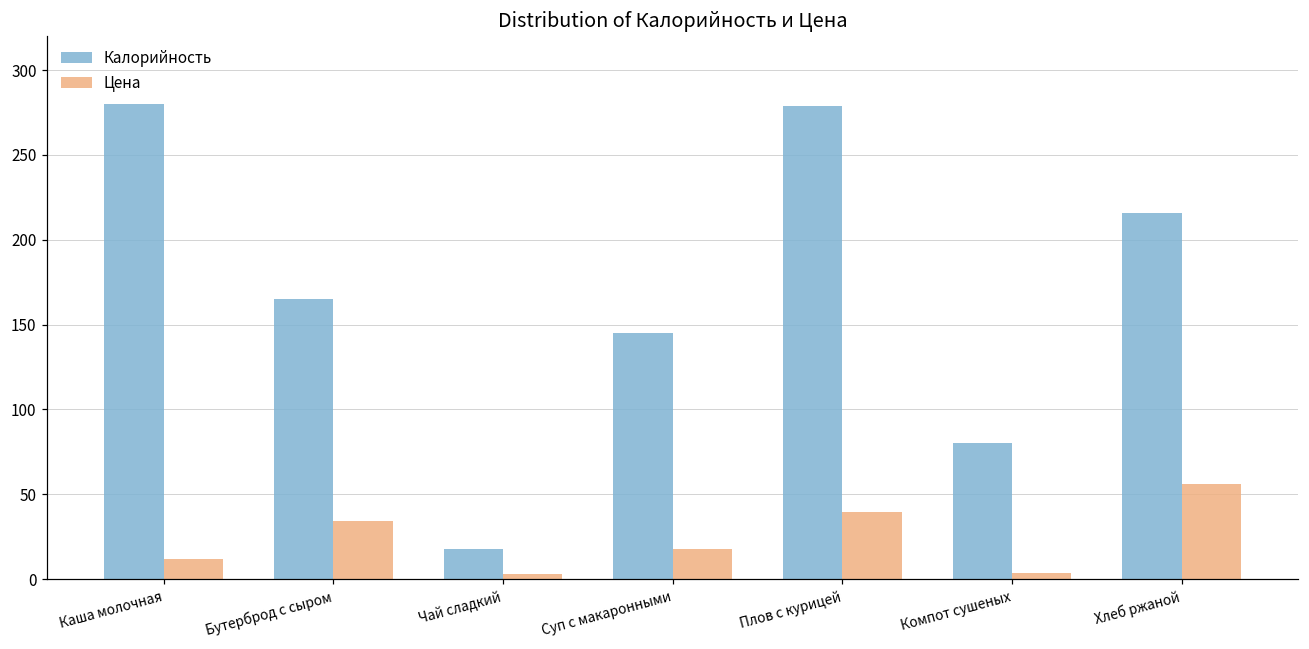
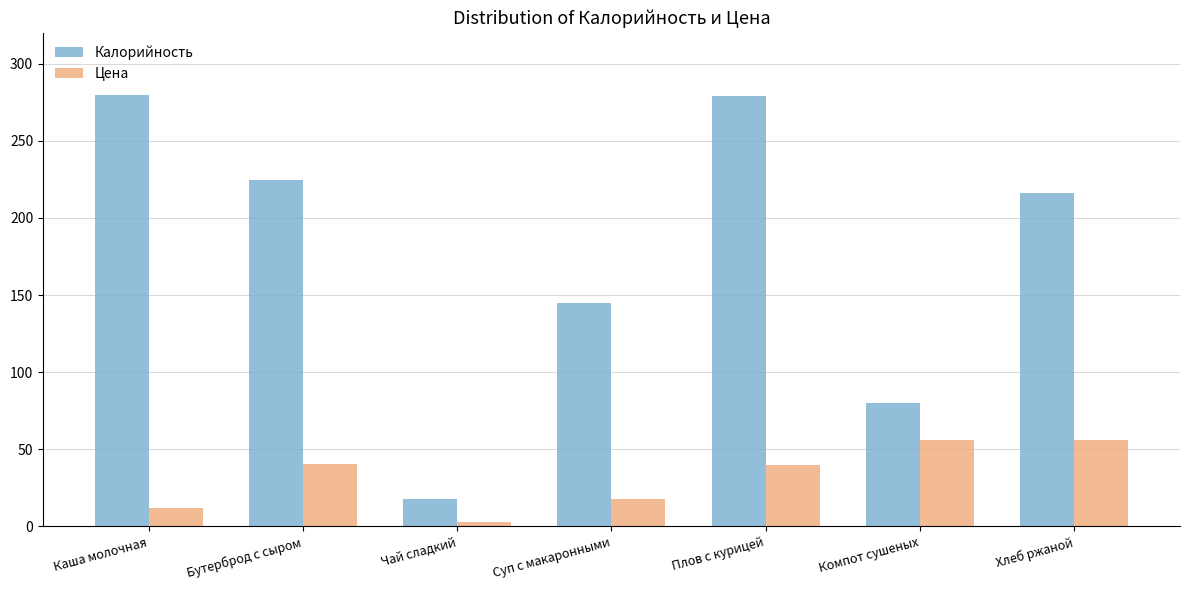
Калорийность, Бутерброд с сыром: 165 -> 225
Цена, Бутерброд с сыром: 34 -> 41
Цена, Компот сушеных: 4 -> 56
